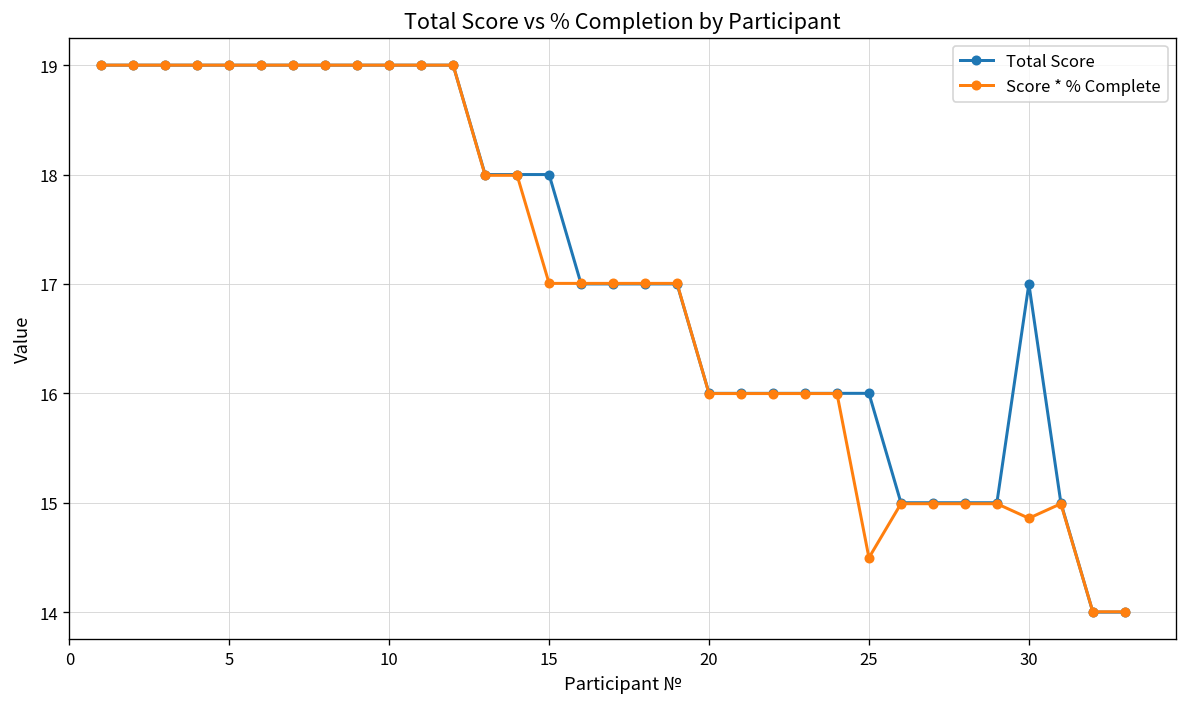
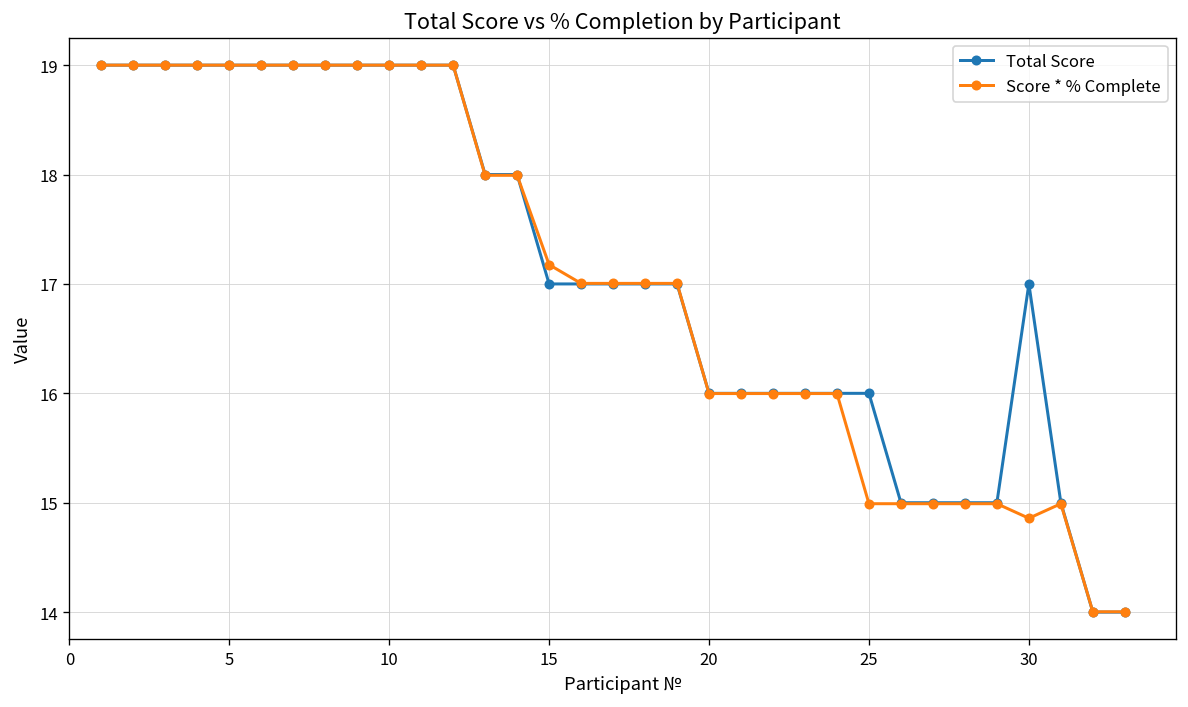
Total Score, 15: 18 -> 17
Score * % Complete, 15: 17.0 -> 17.2
Score * % Complete, 25: 14.5 -> 15.0
